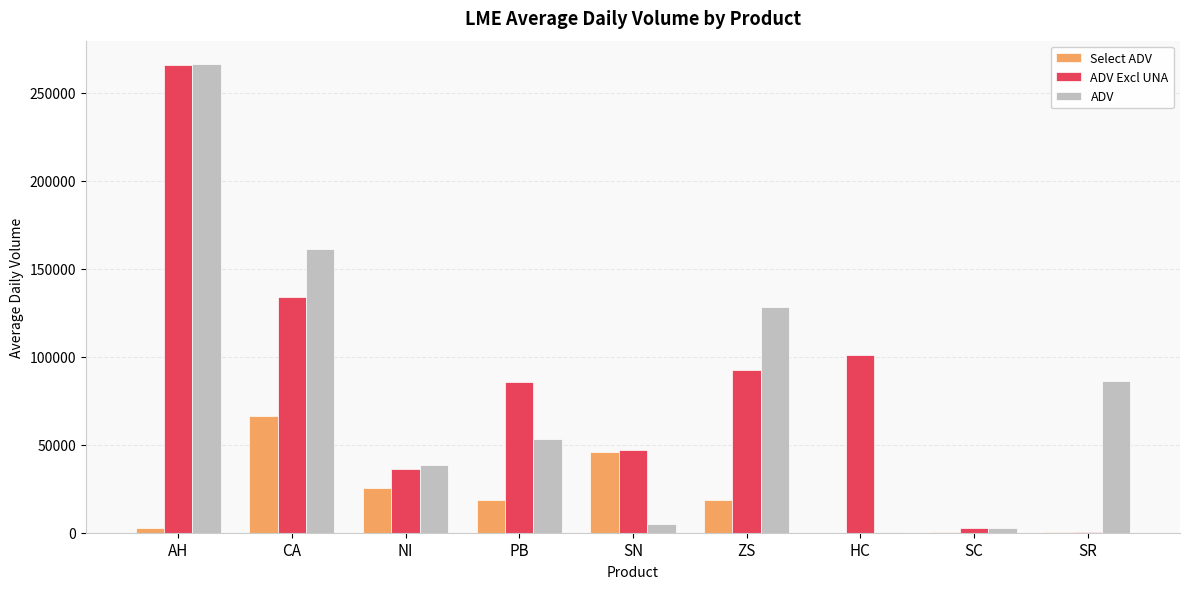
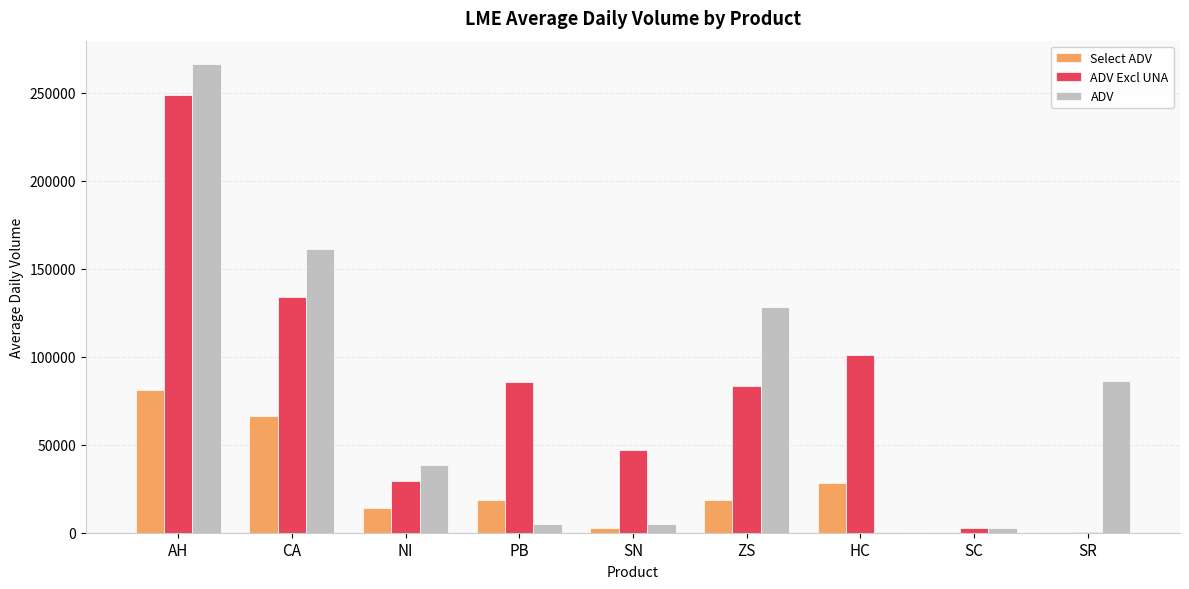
Select ADV, AH: 3000 -> 81000
ADV Excl UNA, AH: 266000 -> 249000
Select ADV, NI: 26000 -> 14000
ADV Excl UNA, NI: 36000 -> 30000
ADV, PB: 53000 -> 5000
Select ADV, SN: 46000 -> 3000
ADV Excl UNA, ZS: 93000 -> 84000
Select ADV, HC: 0 -> 28000
